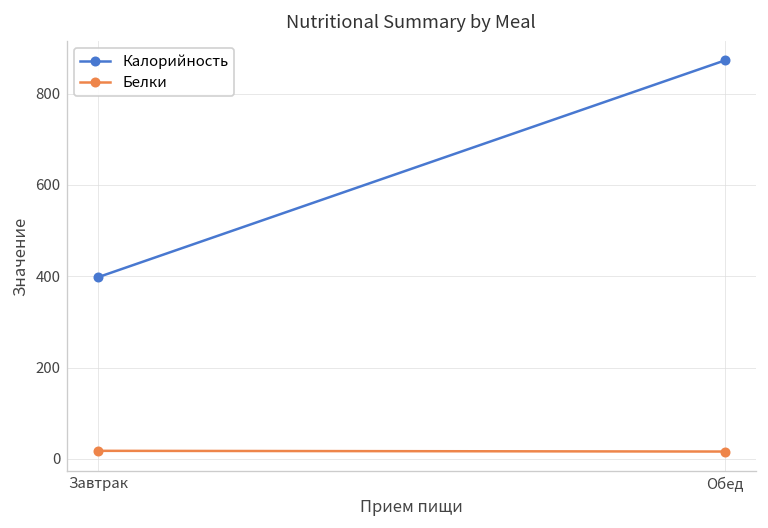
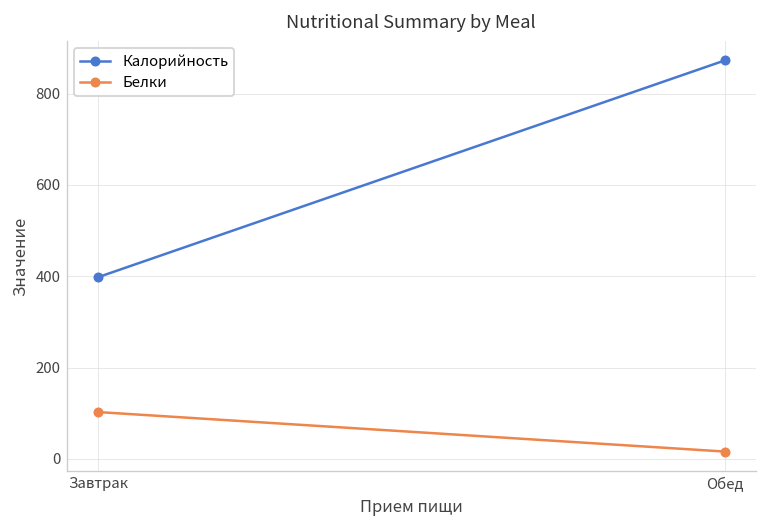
Белки, Завтрак: 20 -> 100
